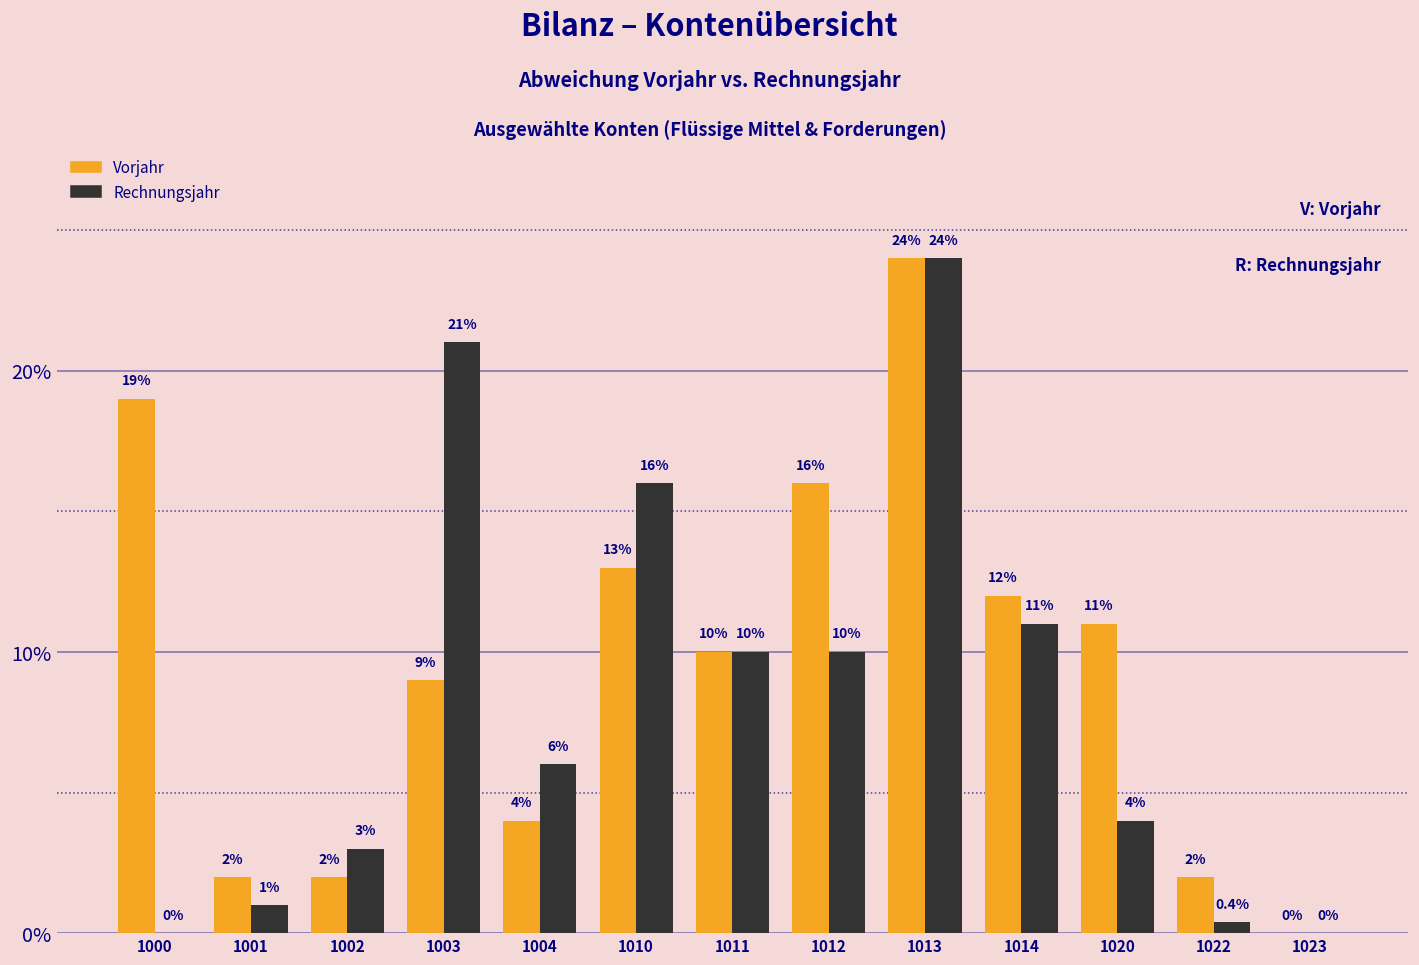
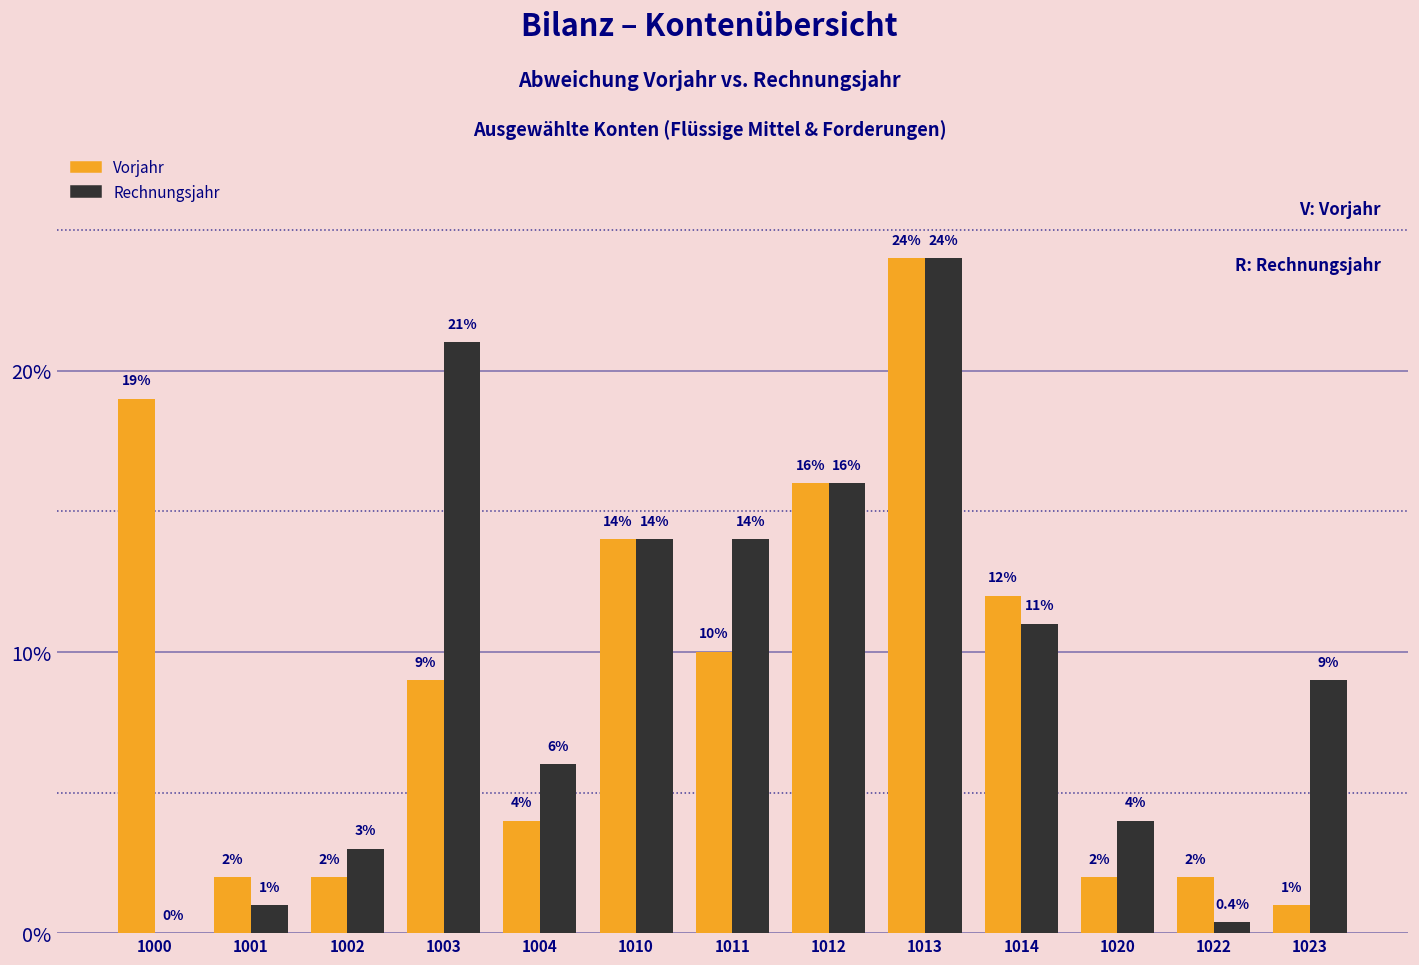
Vorjahr, 1010: 13% -> 14%
Rechnungsjahr, 1010: 16% -> 14%
Rechnungsjahr, 1011: 10% -> 14%
Rechnungsjahr, 1012: 10% -> 16%
Vorjahr, 1020: 11% -> 2%
Vorjahr, 1023: 0% -> 1%
Rechnungsjahr, 1023: 0% -> 9%
